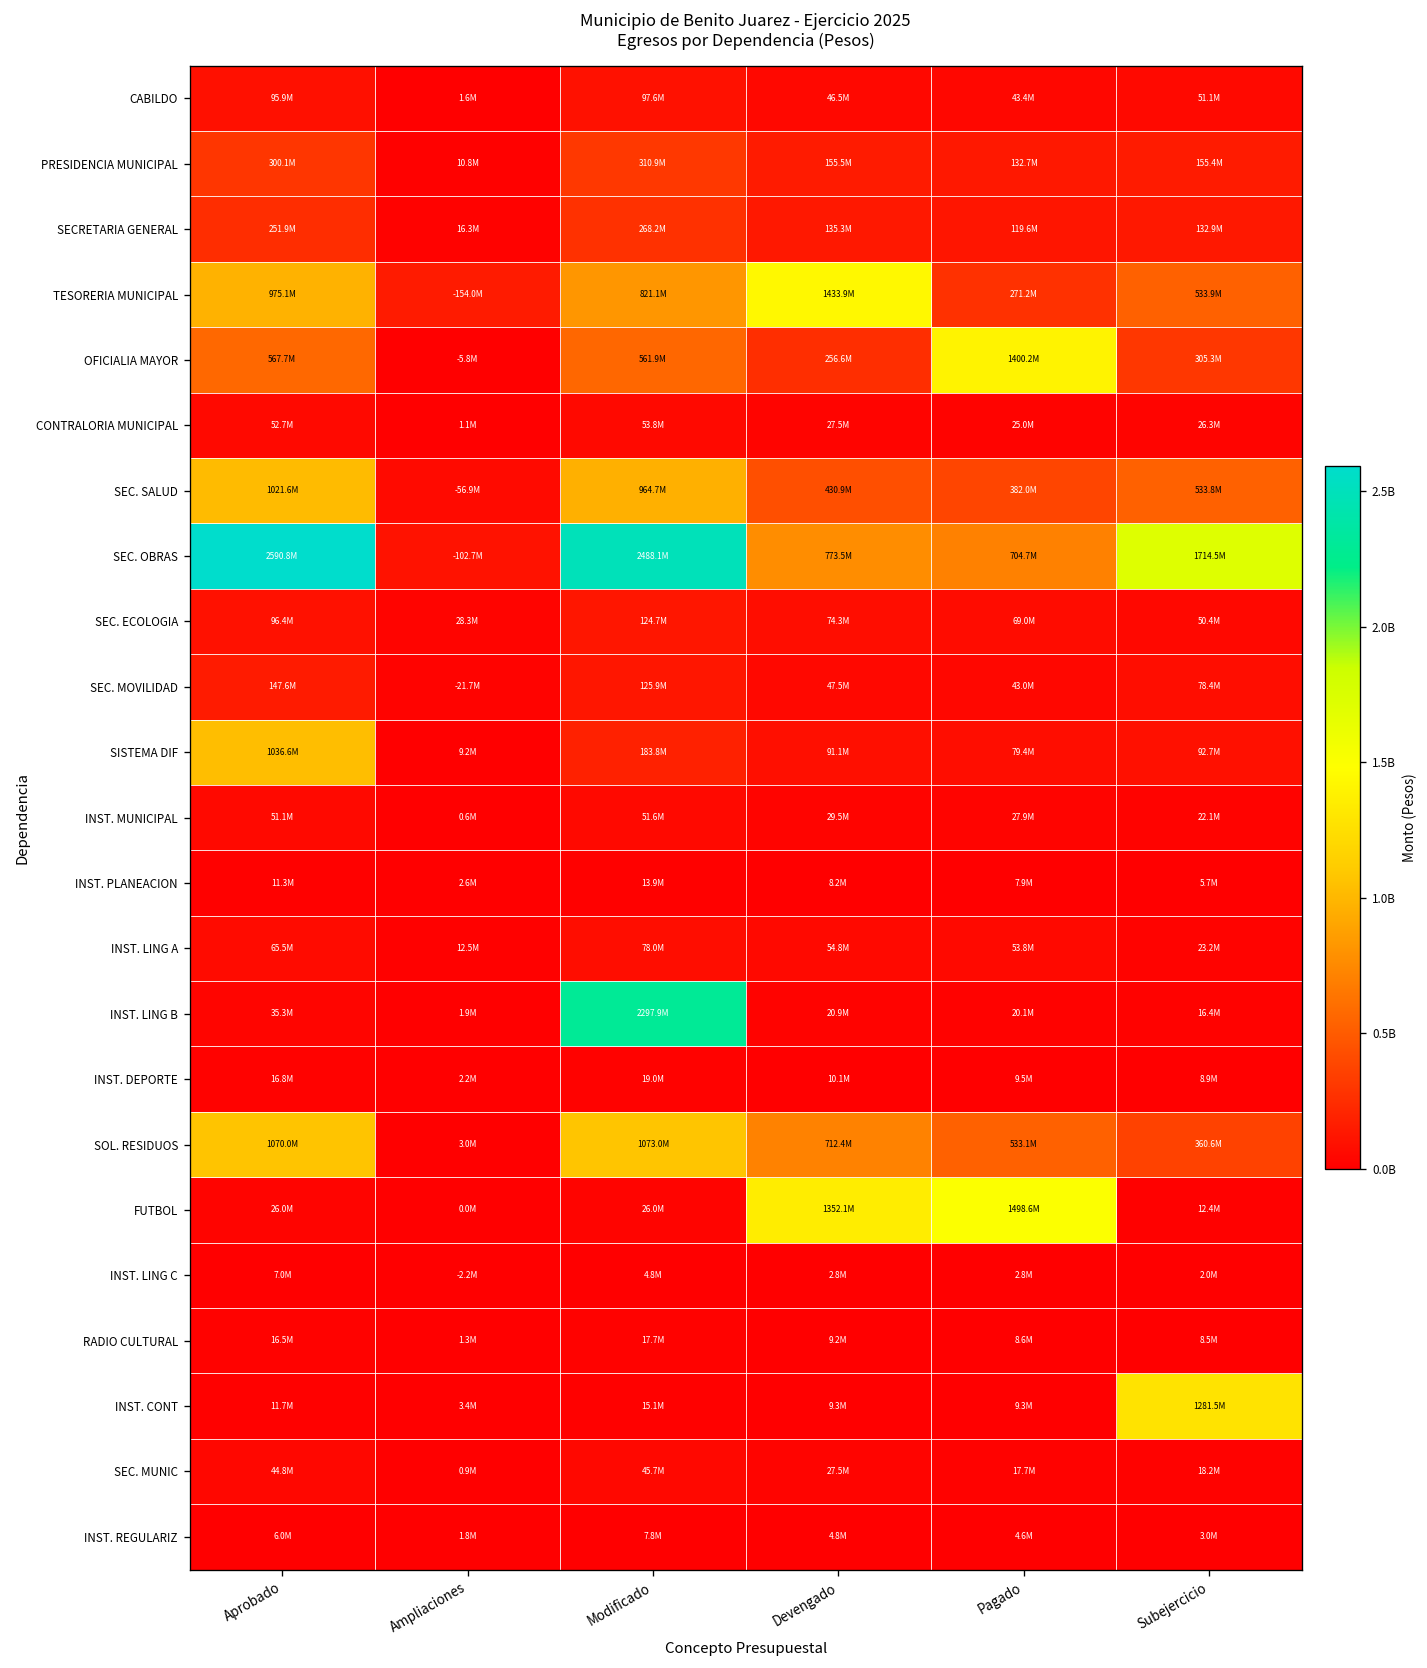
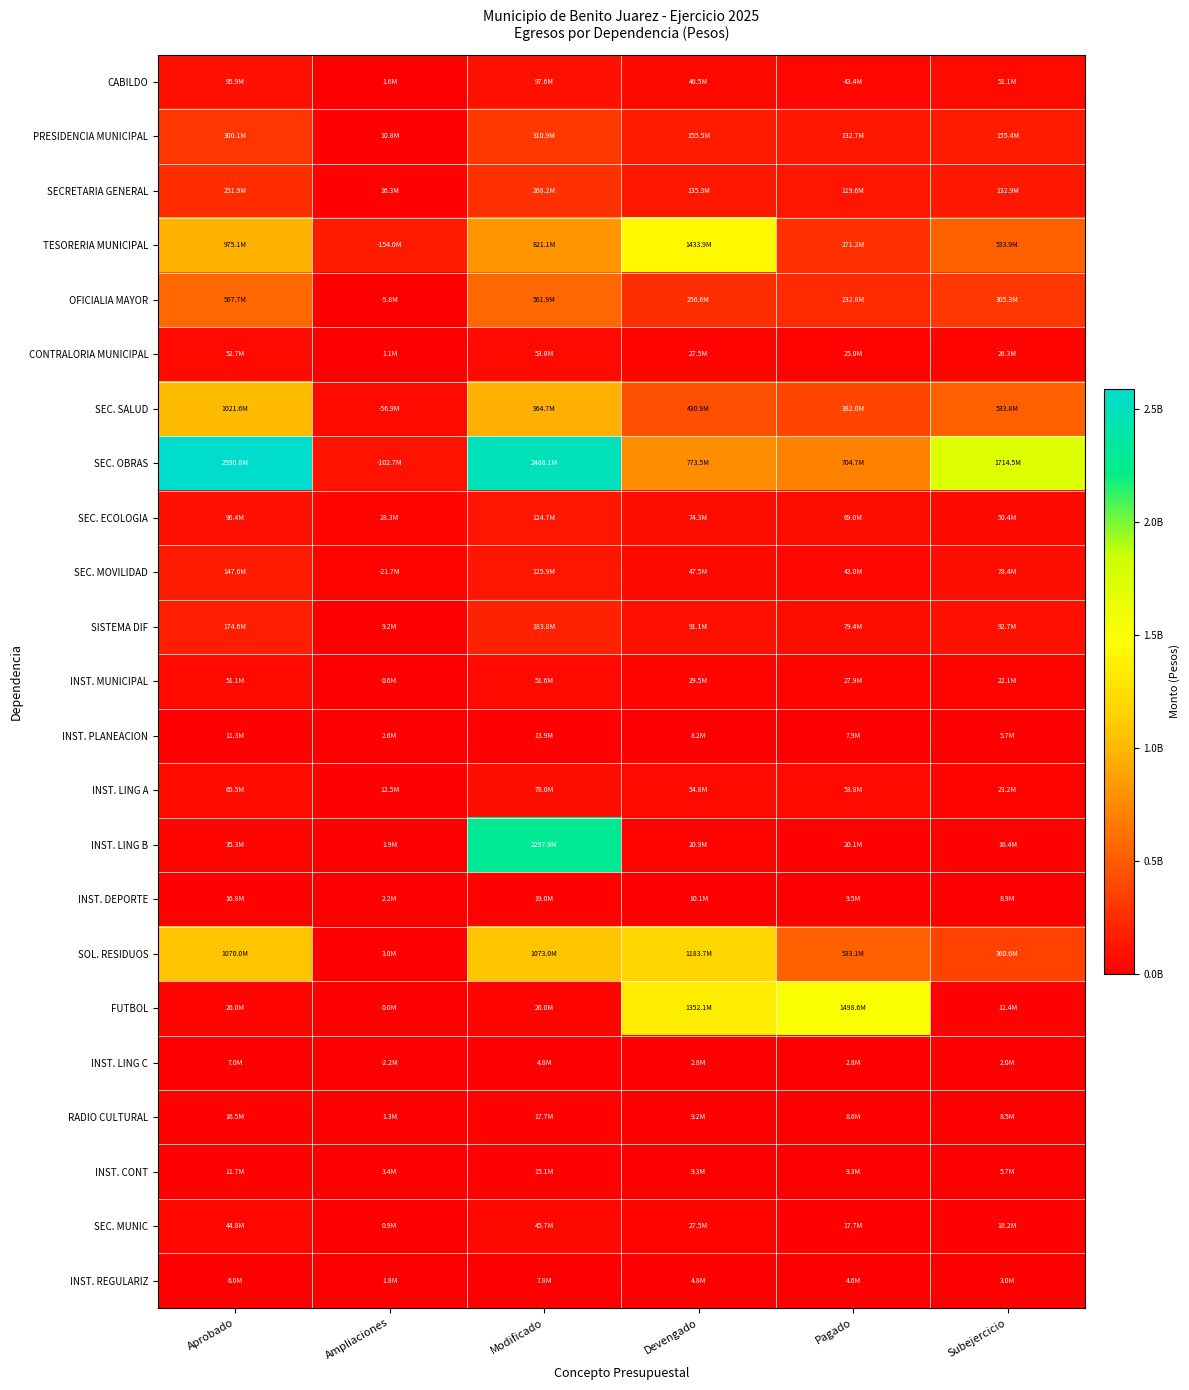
OFICIALIA MAYOR, Pagado: 1400.2M -> 232.8M
SISTEMA DIF, Aprobado: 1036.6M -> 174.6M
SOL. RESIDUOS, Devengado: 712.4M -> 1183.7M
INST. CONT, Subejercicio: 1281.5M -> 5.7M
